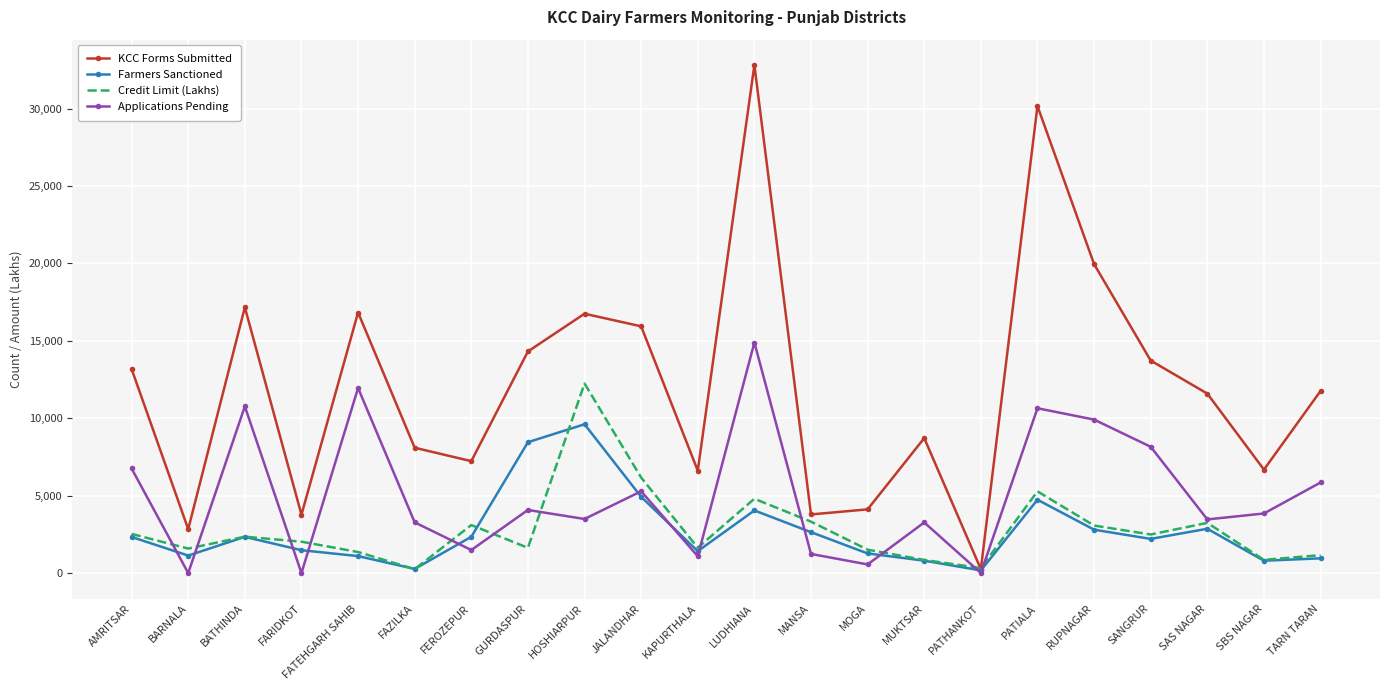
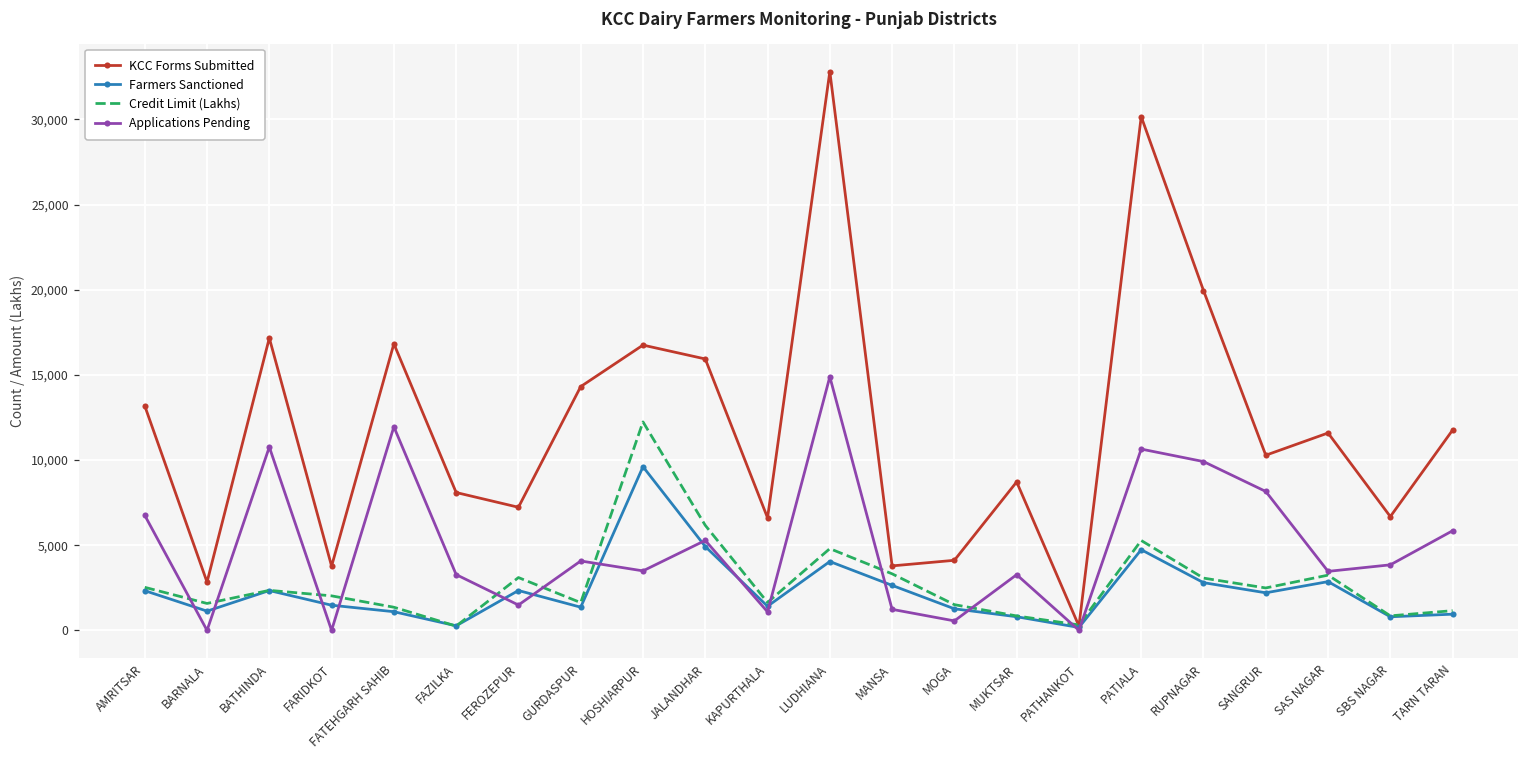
Farmers Sanctioned, GURDASPUR: 8,500 -> 1,400
KCC Forms Submitted, SANGRUR: 13,700 -> 10,300
